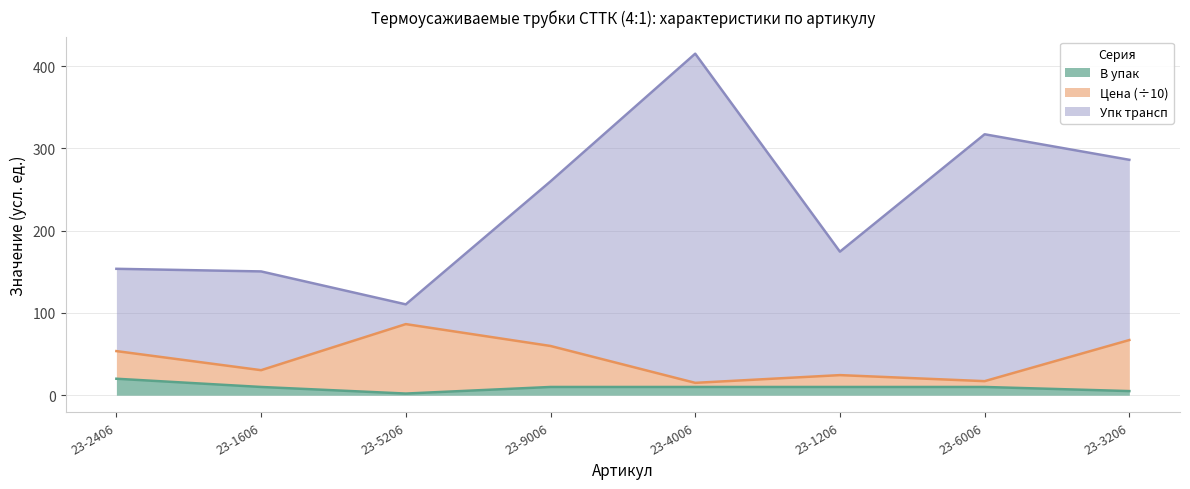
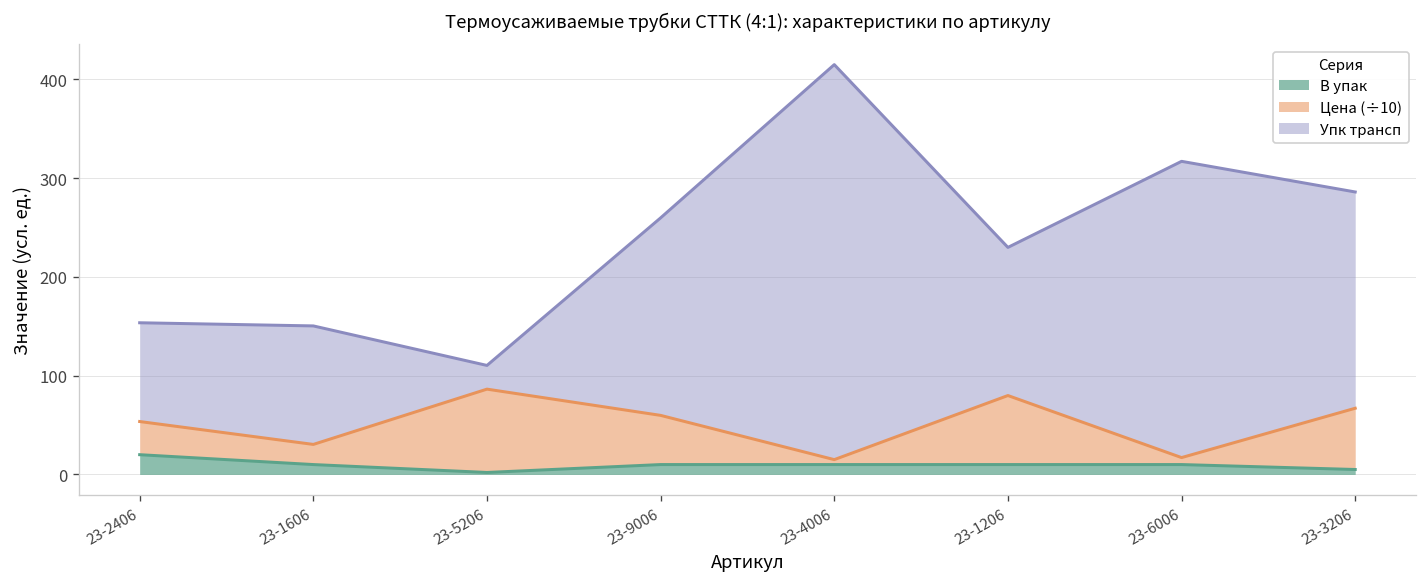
Цена (÷10), 23-1206: 10 -> 70
